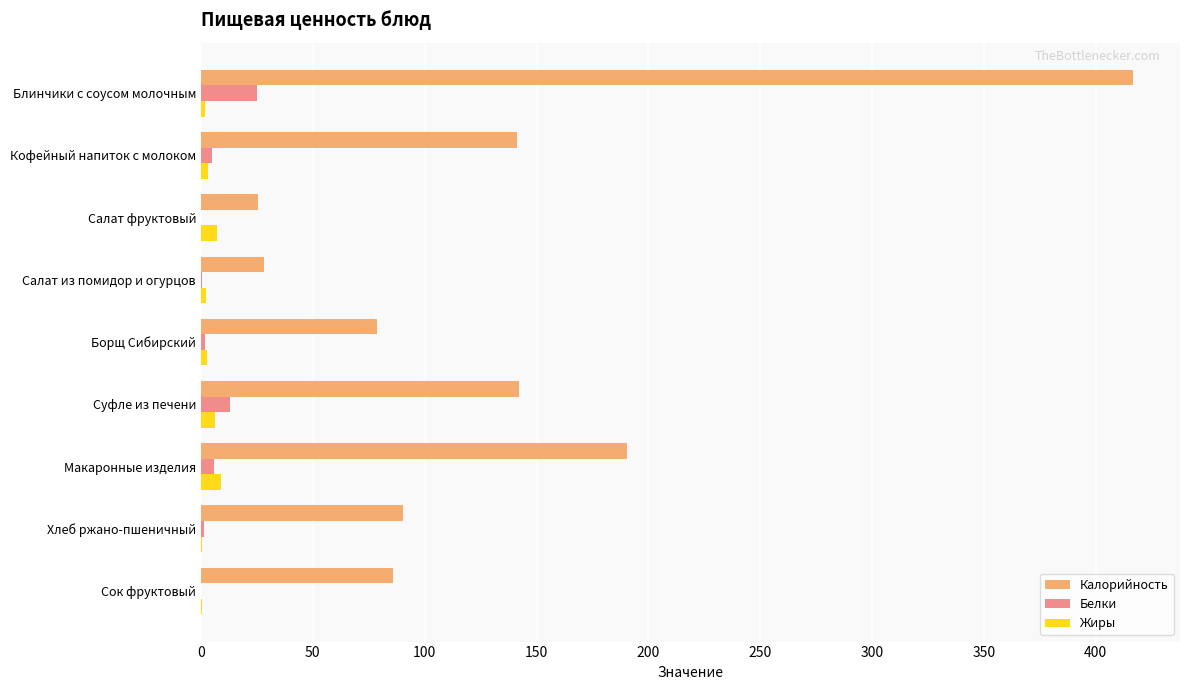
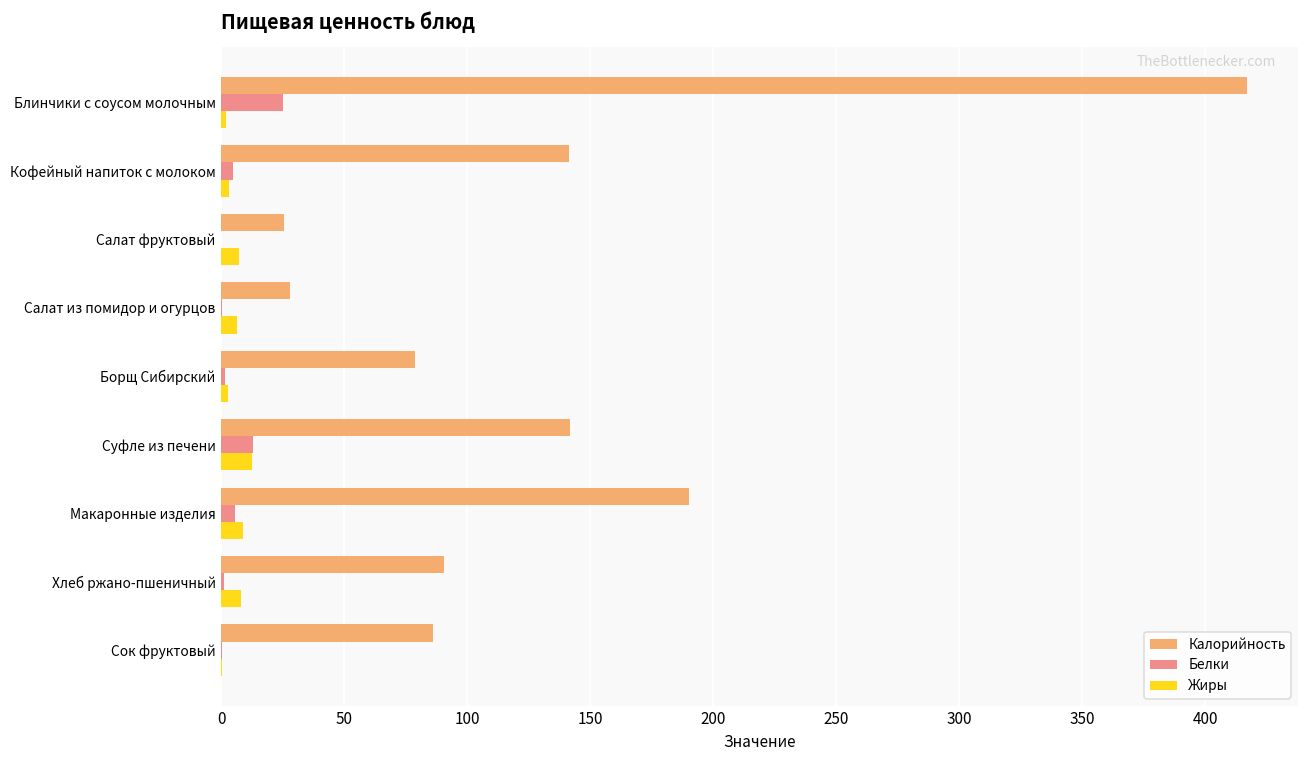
Жиры, Салат из помидор и огурцов: 2 -> 6
Жиры, Суфле из печени: 6 -> 12
Жиры, Хлеб ржано-пшеничный: 0 -> 8
